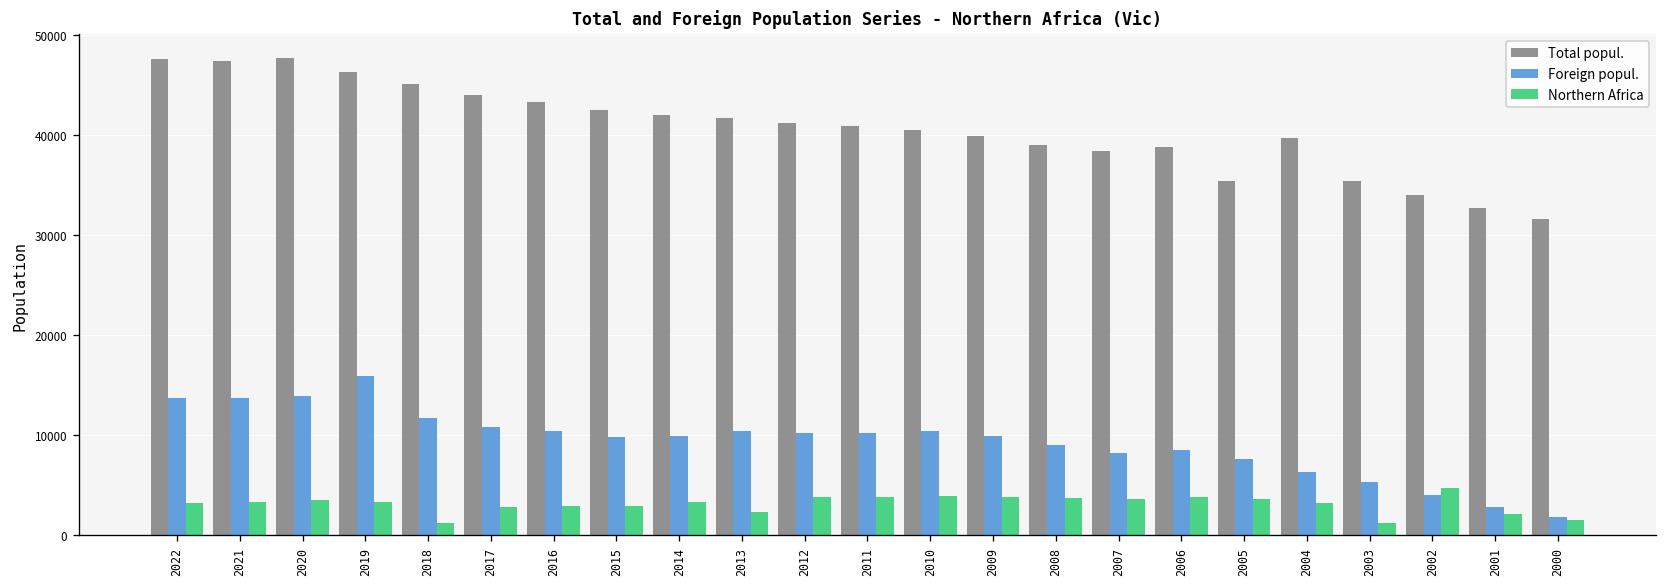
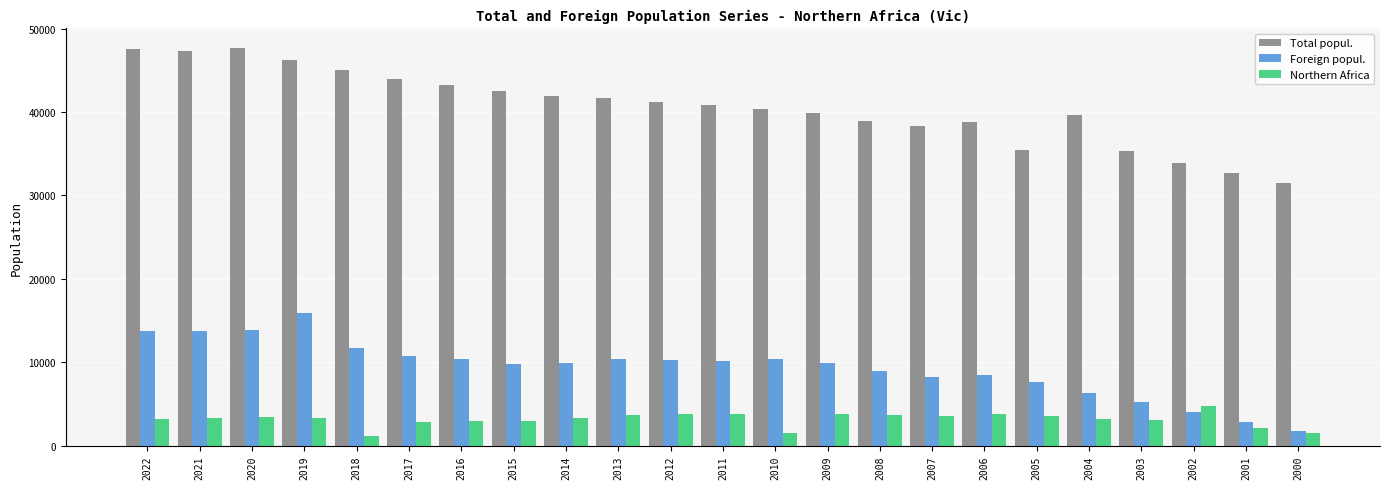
Northern Africa, 2013: 2000 -> 4000
Northern Africa, 2010: 4000 -> 2000
Northern Africa, 2003: 1000 -> 3000
